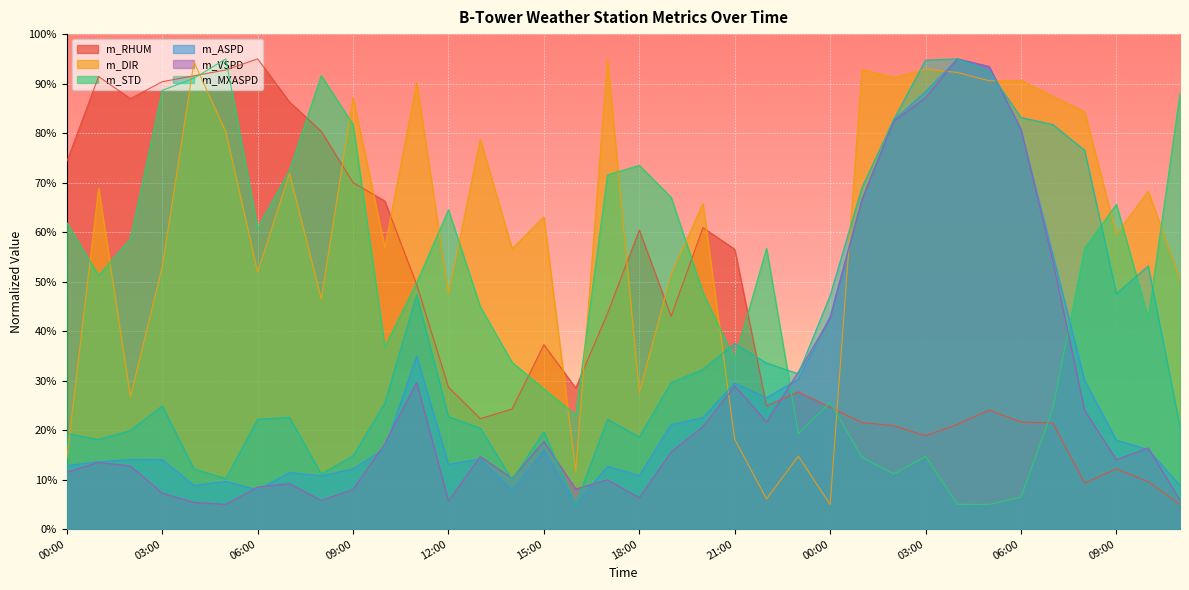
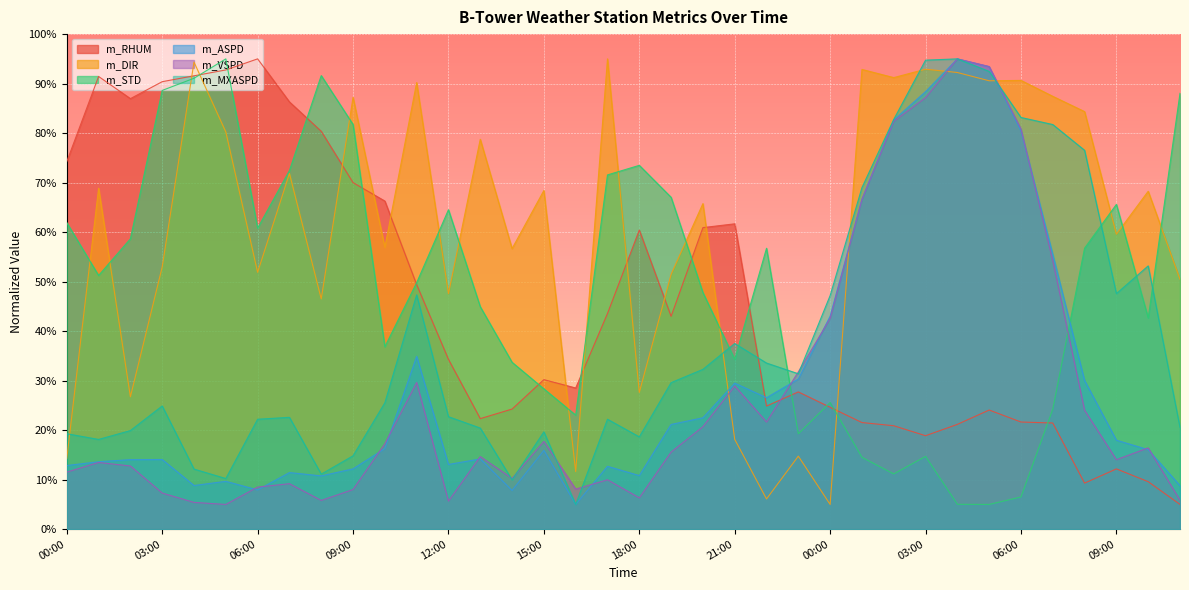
m_RHUM, 12:00: 29% -> 34%
m_RHUM, 15:00: 37% -> 30%
m_DIR, 15:00: 63% -> 68%
m_RHUM, 21:00: 57% -> 62%
